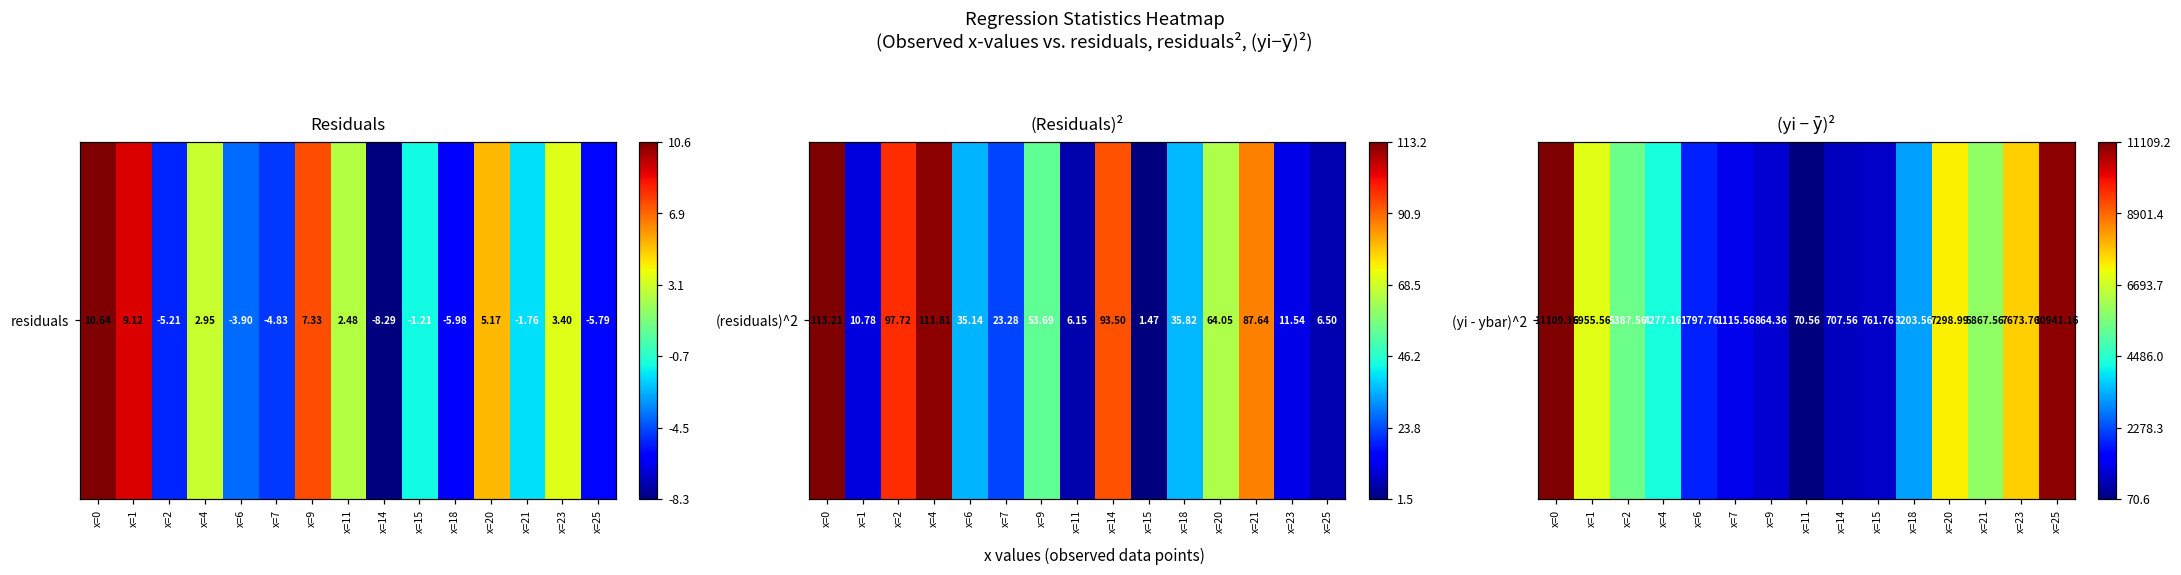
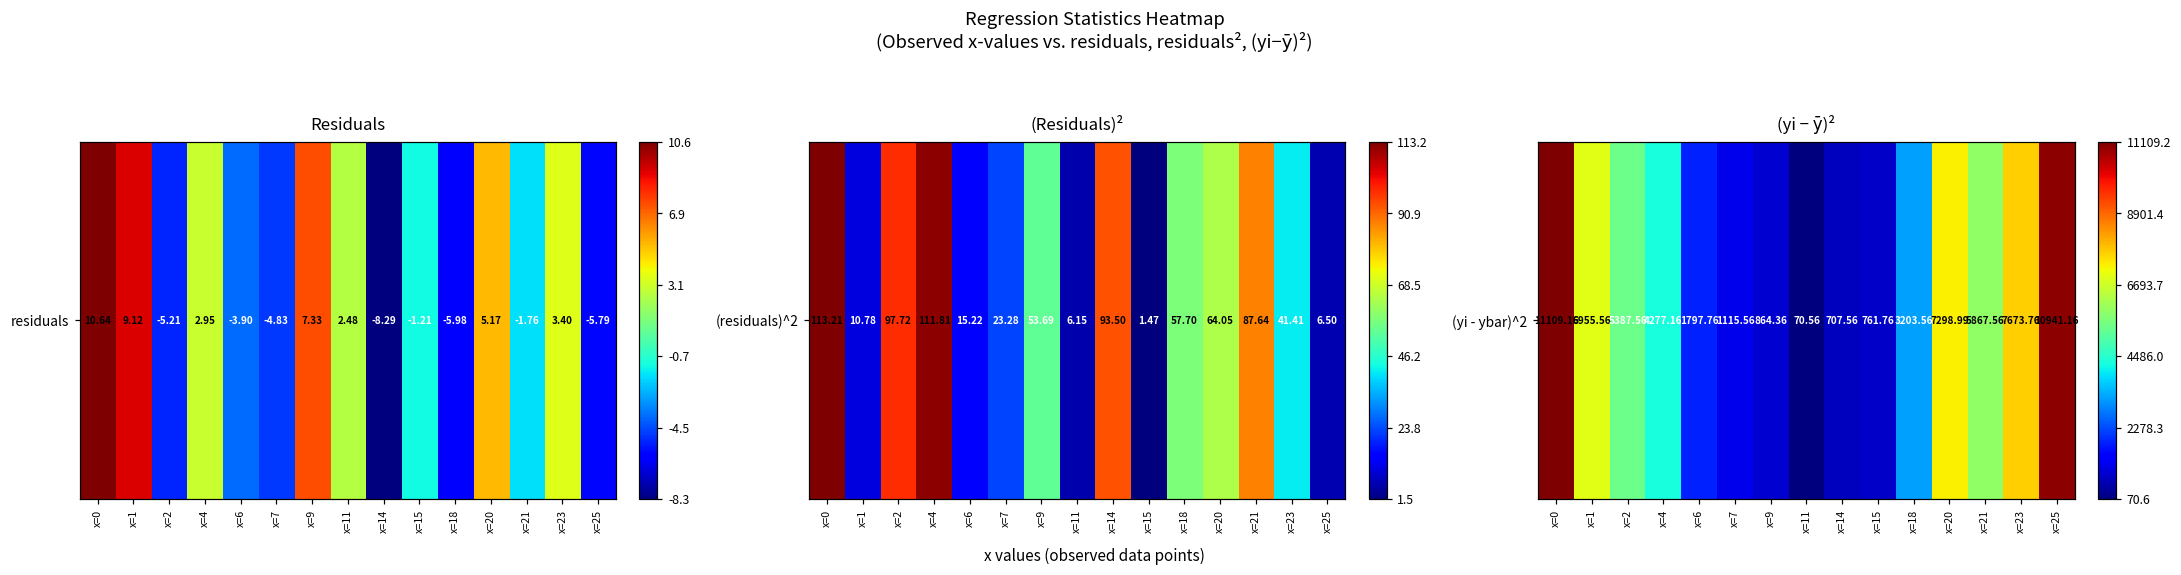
(Residuals)², (residuals)^2, x=6: 35.14 -> 15.22
(Residuals)², (residuals)^2, x=18: 35.82 -> 57.70
(Residuals)², (residuals)^2, x=23: 11.54 -> 41.41
